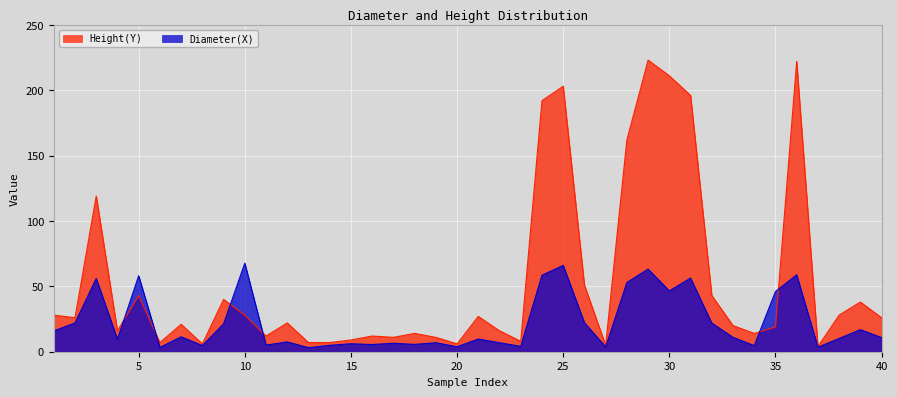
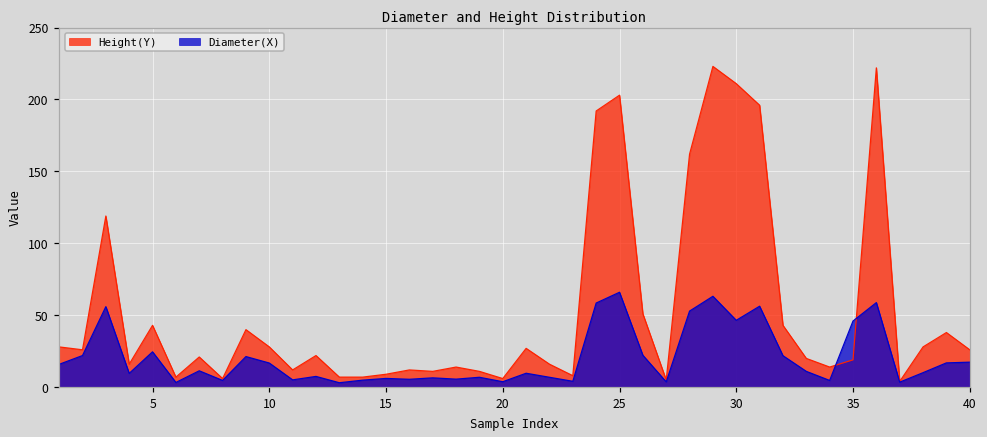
Diameter(X), 5: 58 -> 25
Diameter(X), 10: 68 -> 17
Diameter(X), 40: 11 -> 17
